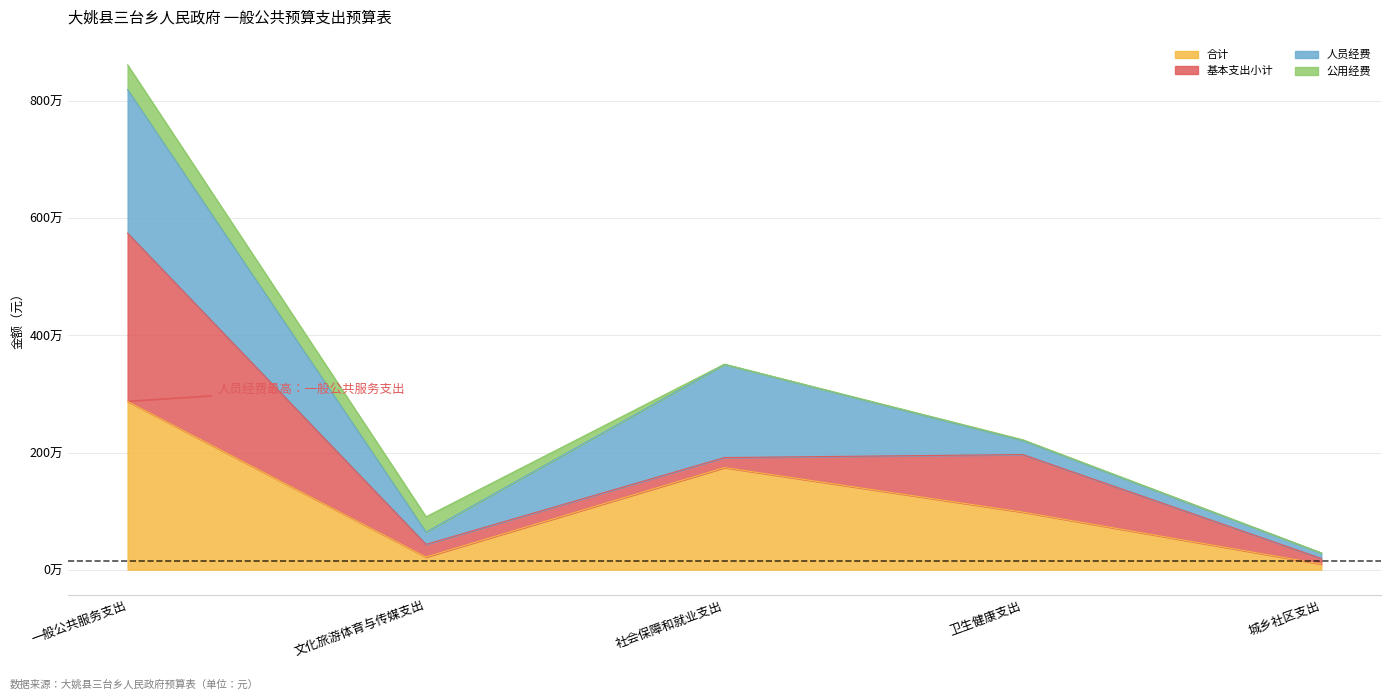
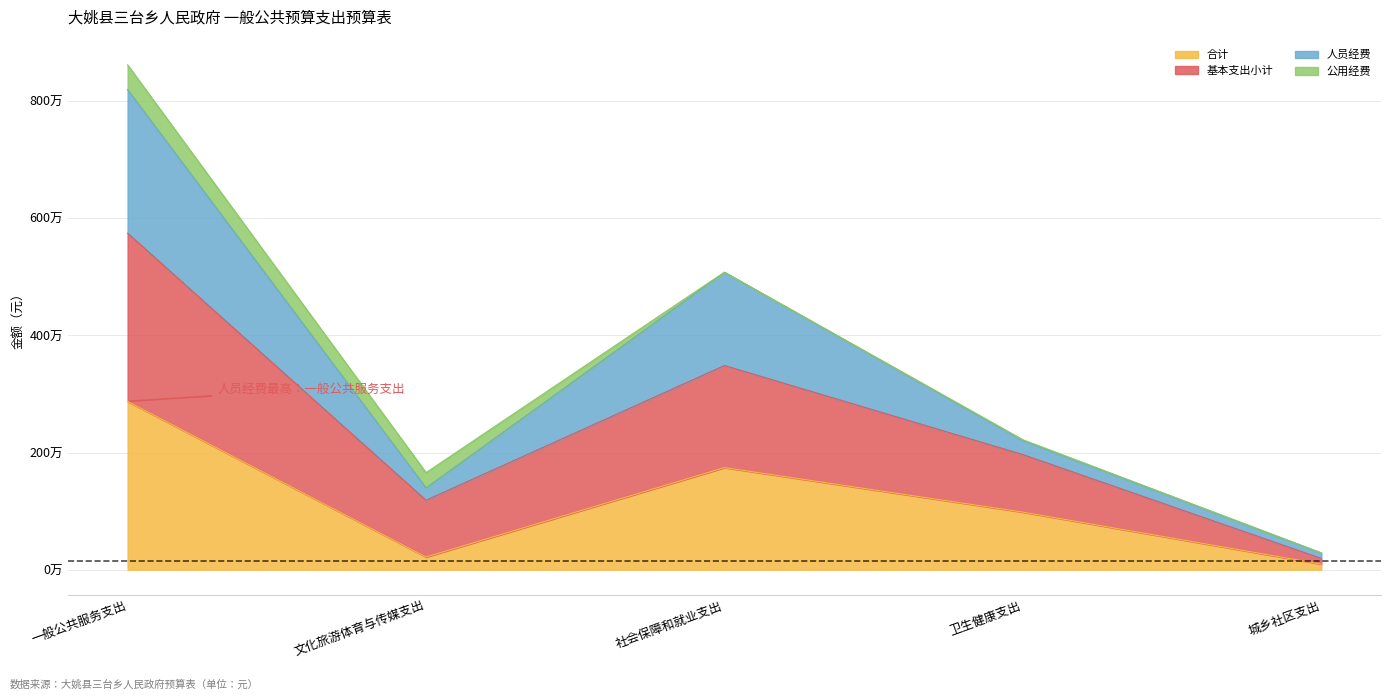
基本支出小计, 文化旅游体育与传媒支出: 20万 -> 100万
基本支出小计, 社会保障和就业支出: 20万 -> 170万
